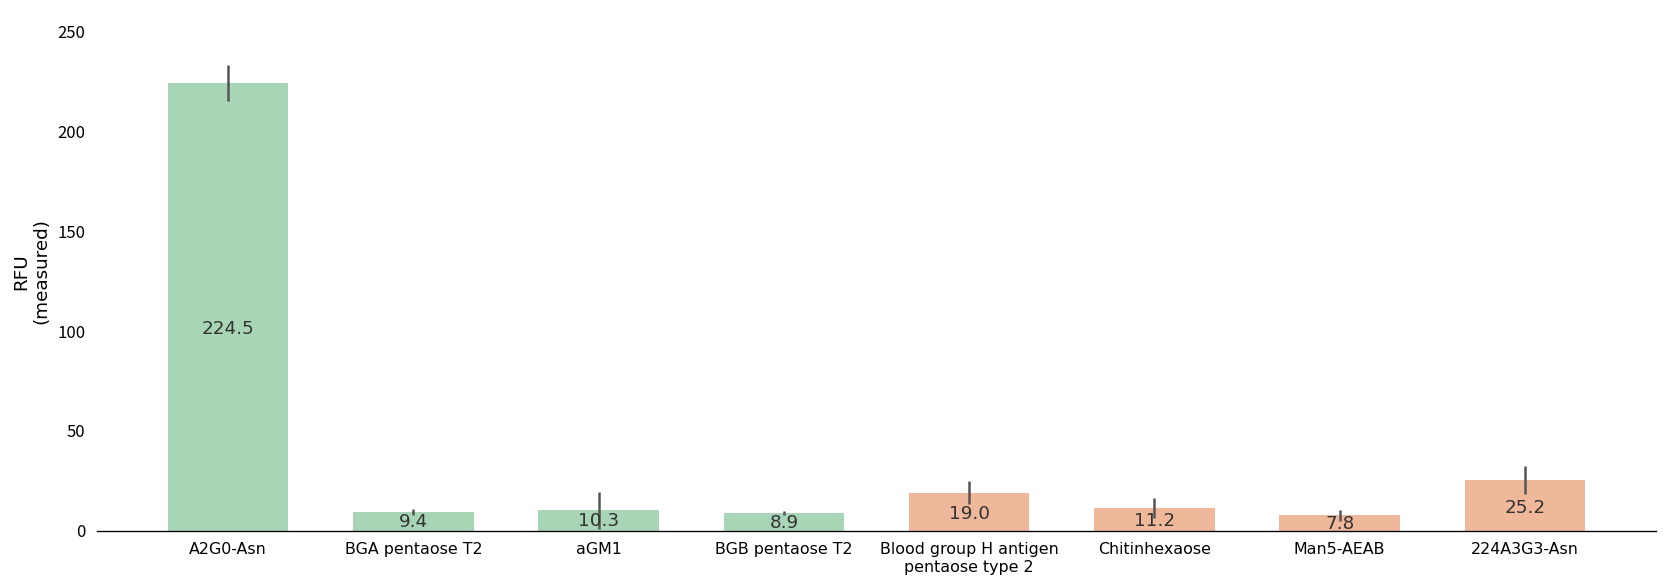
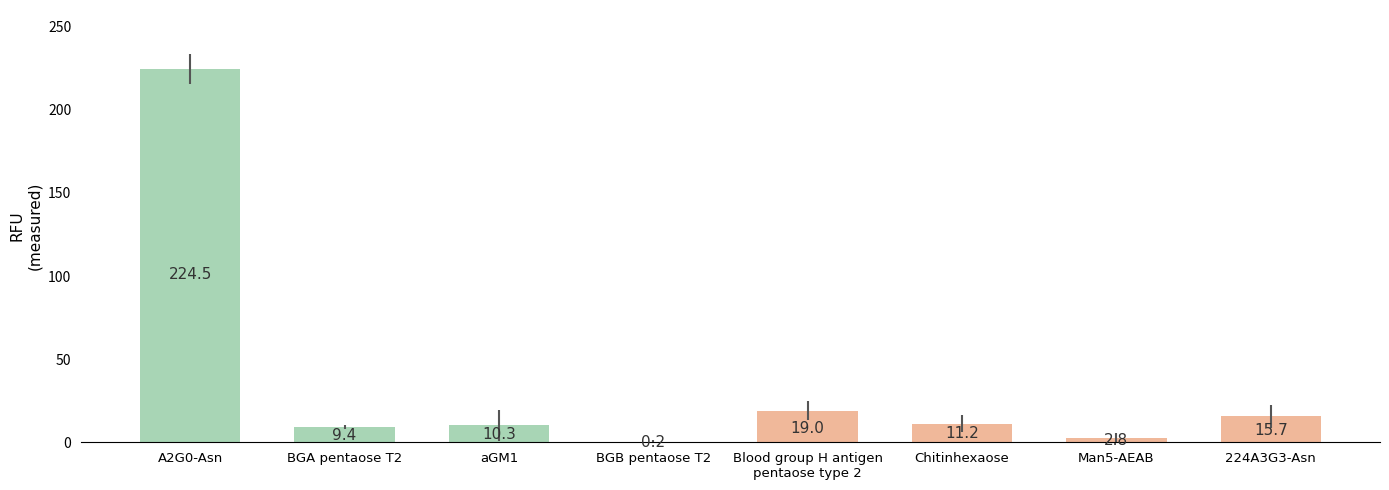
BGB pentaose T2: 8.9 -> 0.2
Man5-AEAB: 7.8 -> 2.8
224A3G3-Asn: 25.2 -> 15.7
